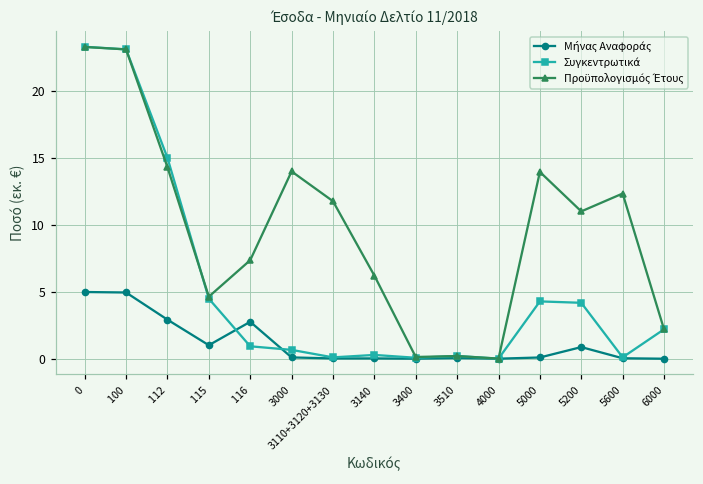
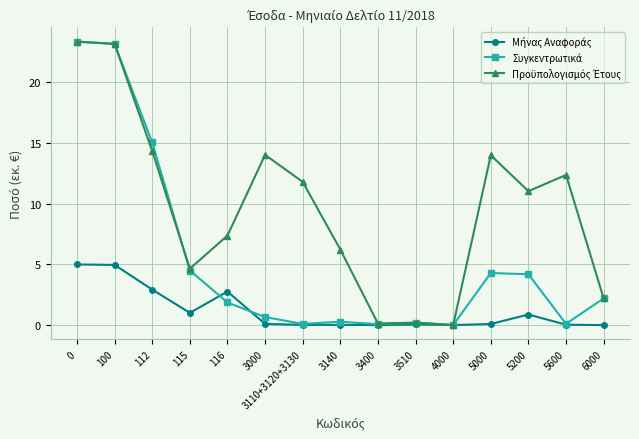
Συγκεντρωτικά, 116: 0.9 -> 1.9
